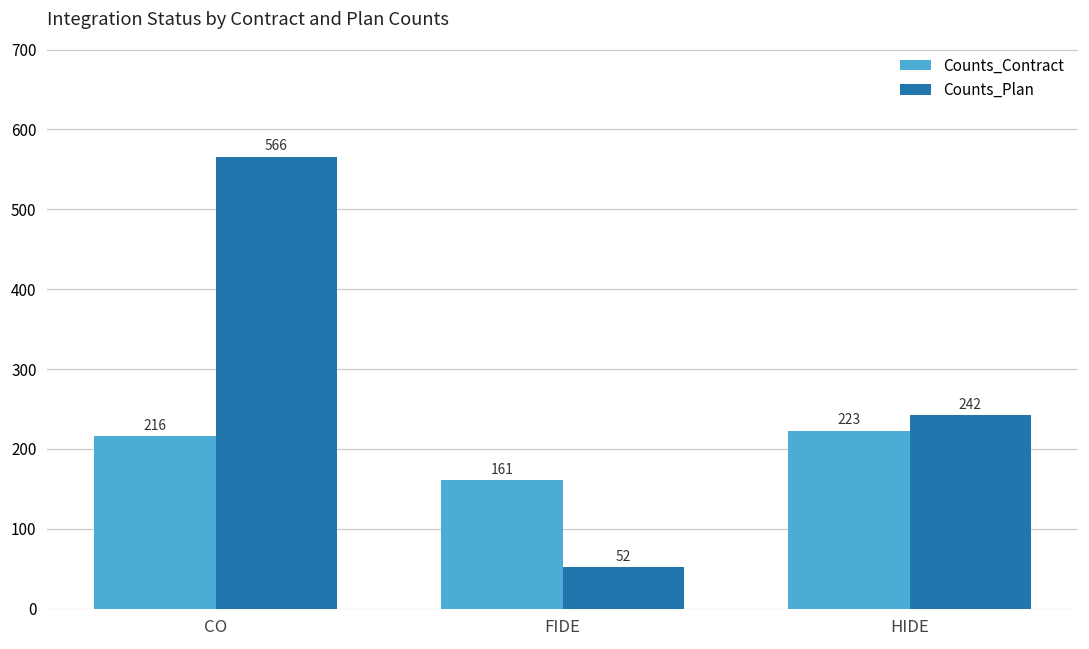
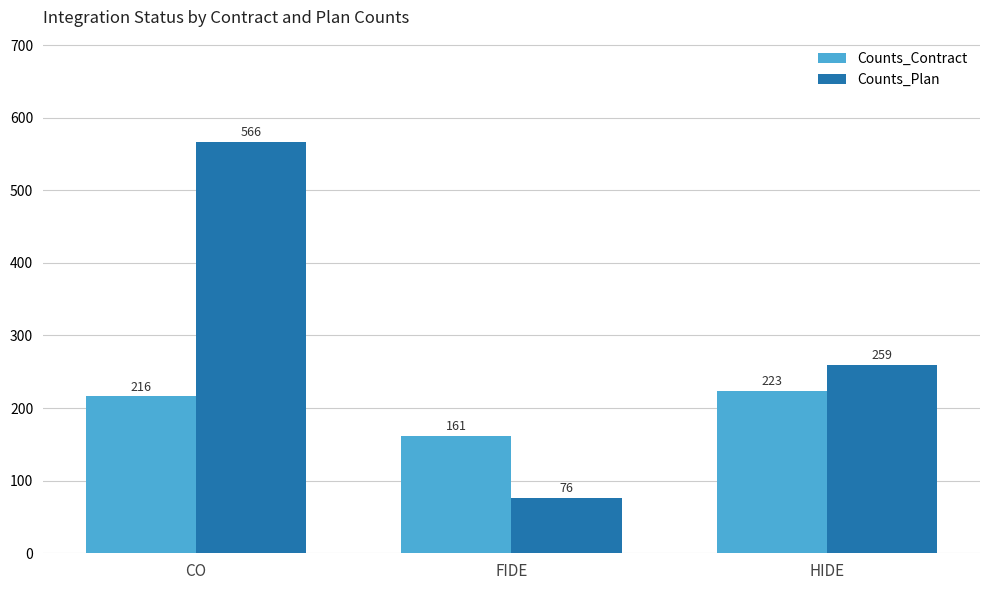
Counts_Plan, FIDE: 52 -> 76
Counts_Plan, HIDE: 242 -> 259
